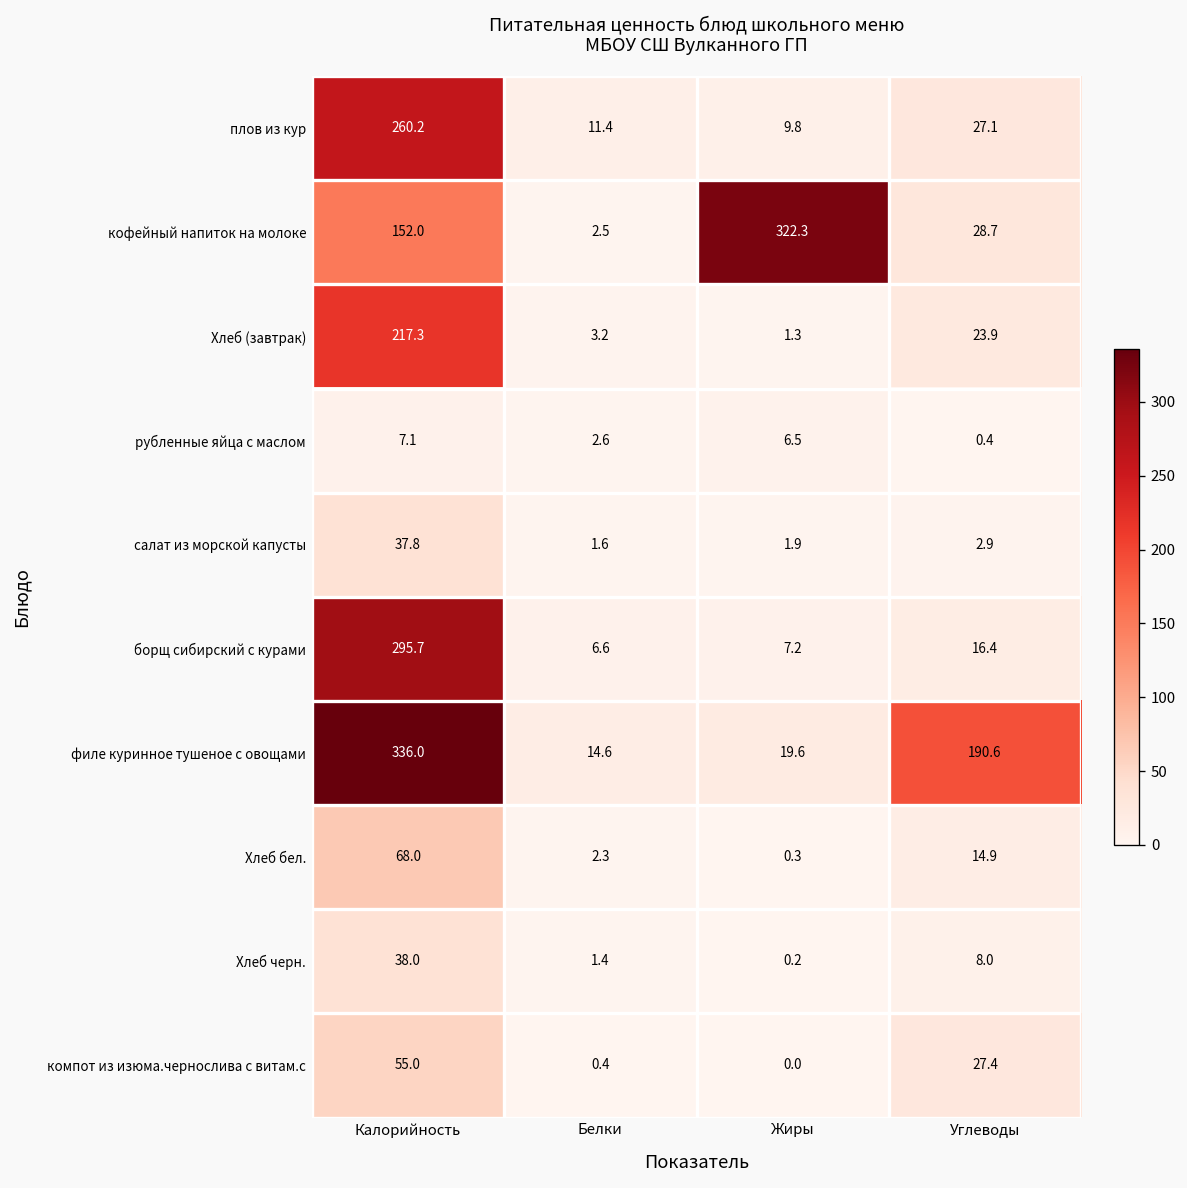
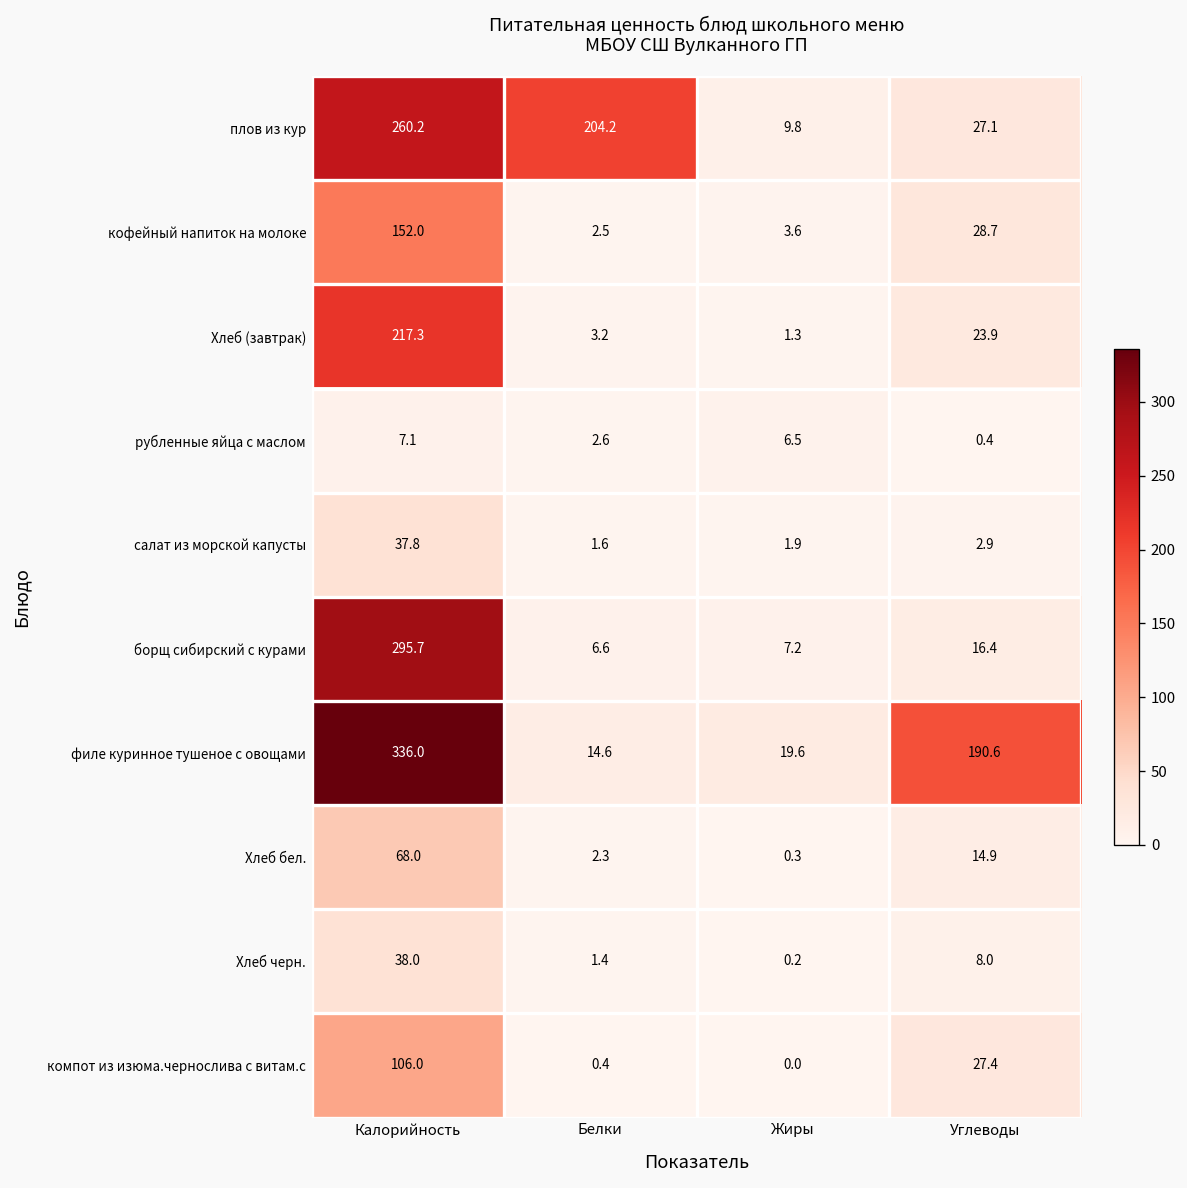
плов из кур, Белки: 11.4 -> 204.2
кофейный напиток на молоке, Жиры: 322.3 -> 3.6
компот из изюма.чернослива с витам.с, Калорийность: 55.0 -> 106.0
